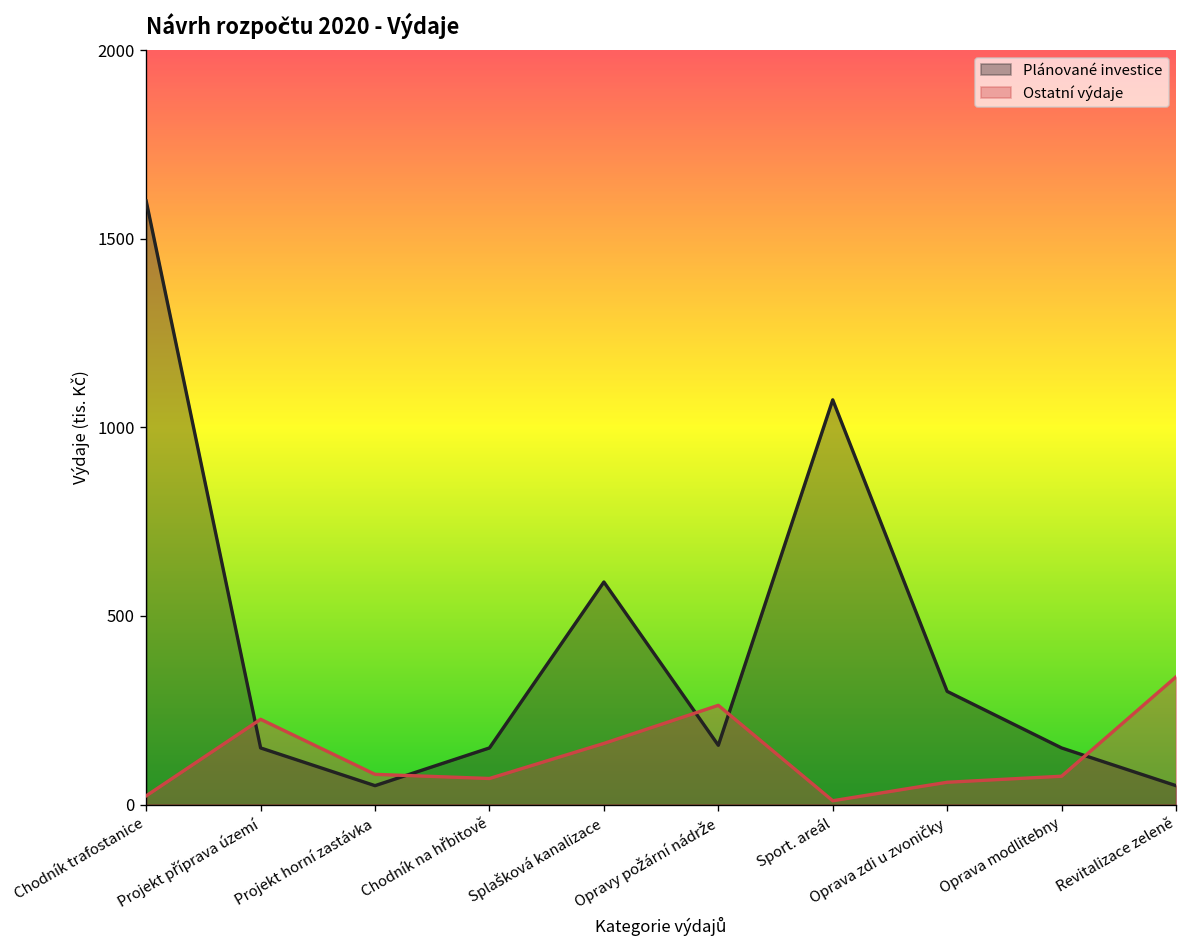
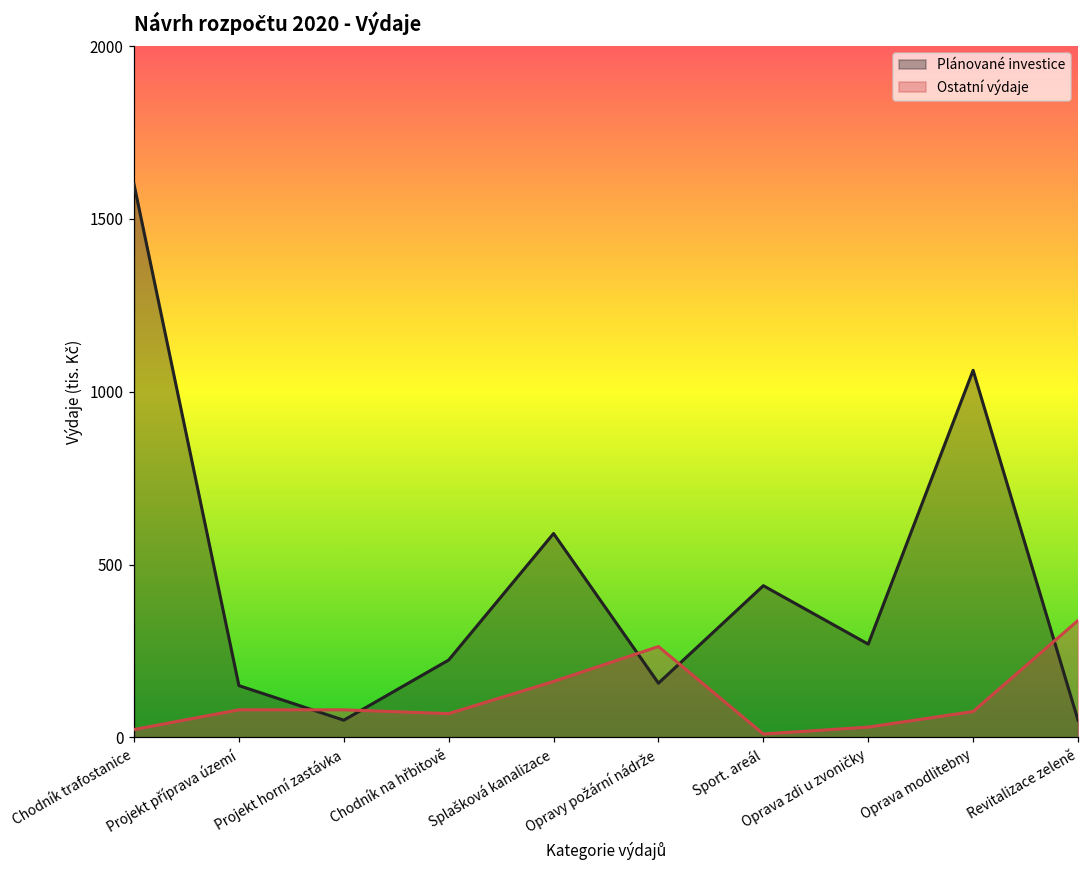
Ostatní výdaje, Projekt příprava území: 230 -> 80
Plánované investice, Chodník na hřbitově: 150 -> 220
Plánované investice, Sport. areál: 1070 -> 440
Plánované investice, Oprava zdi u zvoničky: 300 -> 270
Ostatní výdaje, Oprava zdi u zvoničky: 60 -> 30
Plánované investice, Oprava modlitebny: 150 -> 1060
